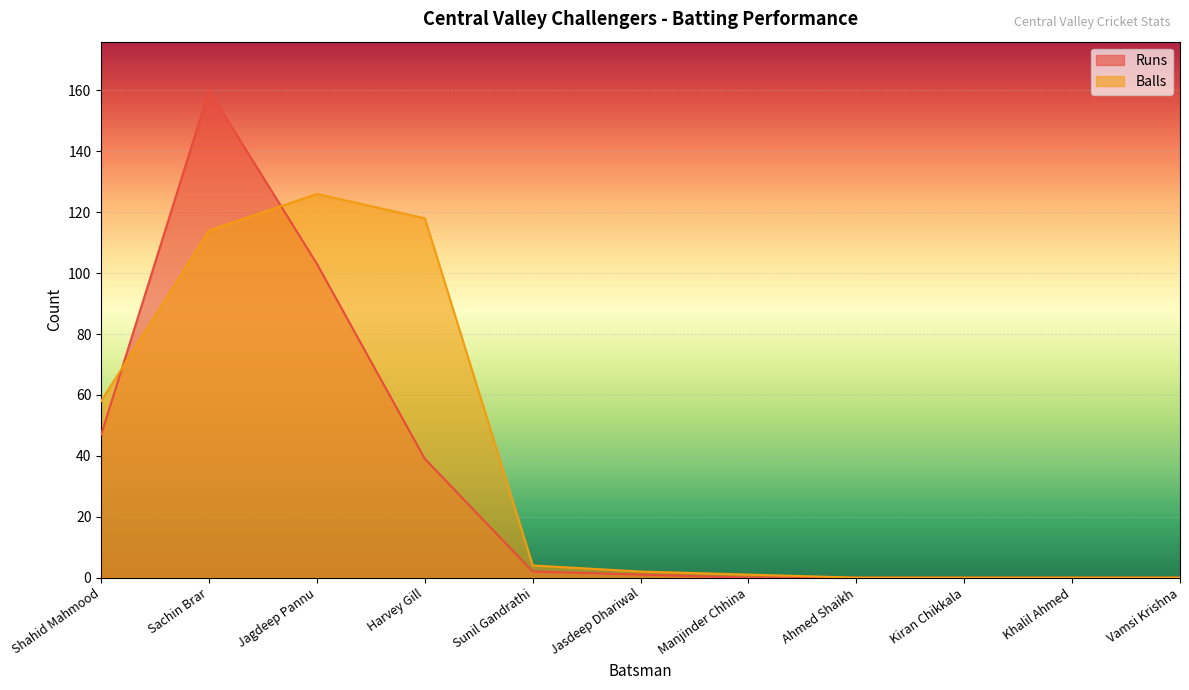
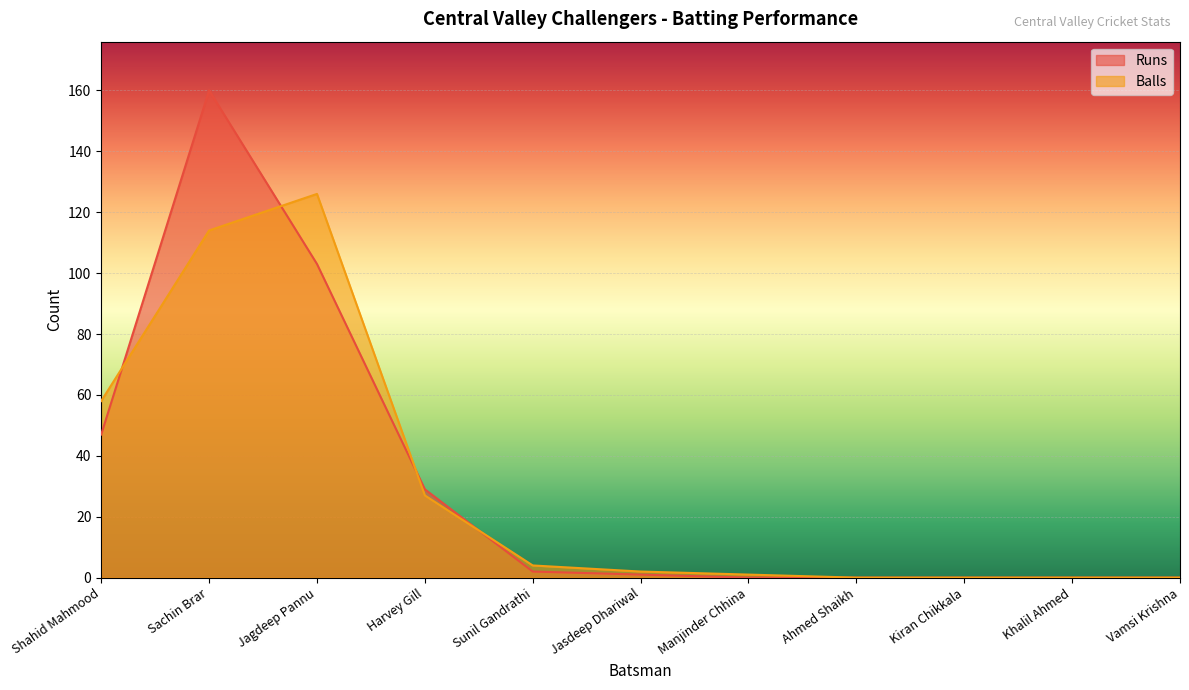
Runs, Harvey Gill: 39 -> 29
Balls, Harvey Gill: 118 -> 27
